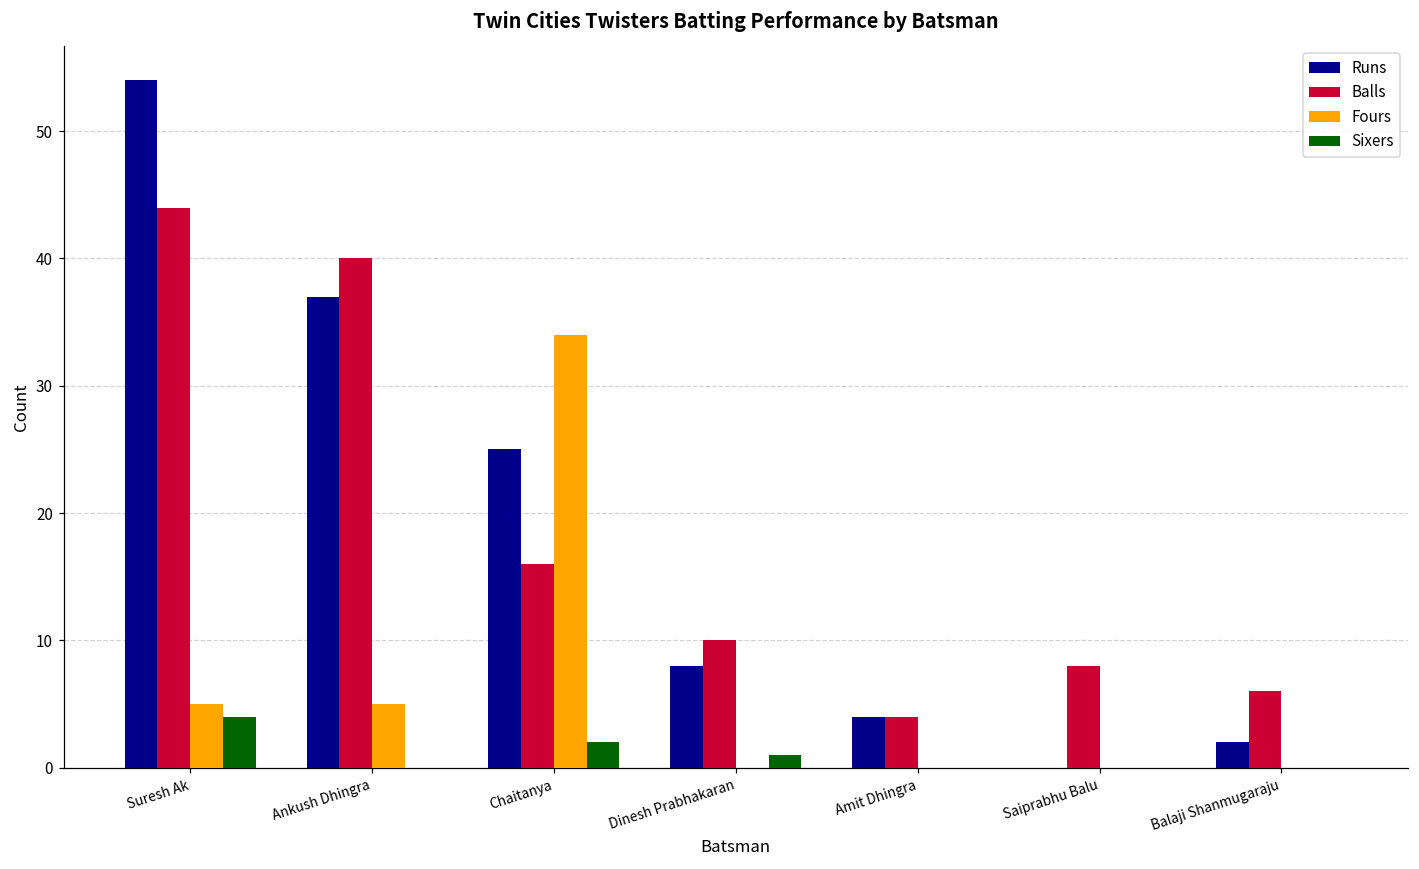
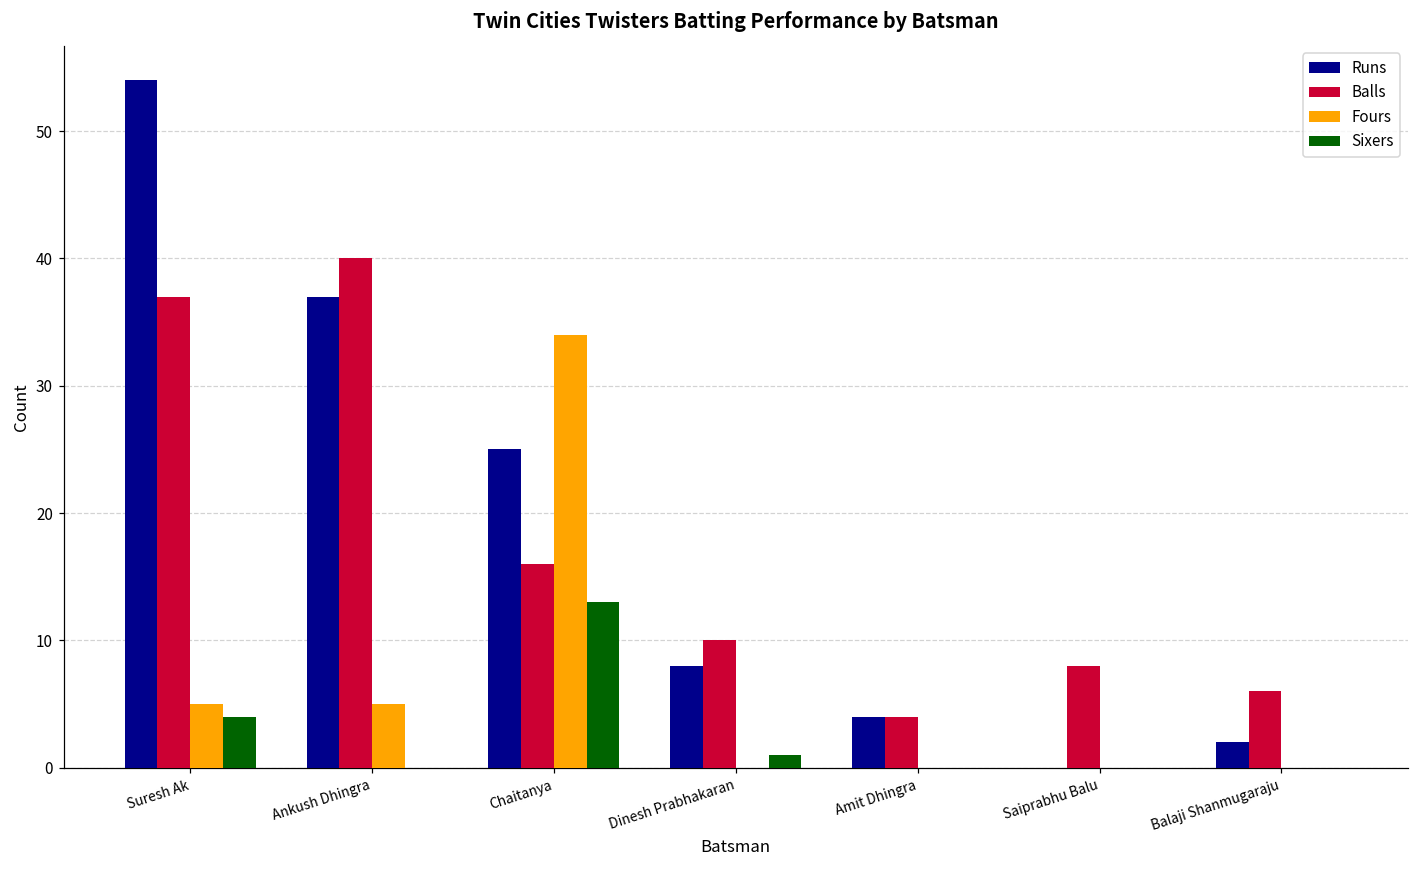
Balls, Suresh Ak: 44 -> 37
Sixers, Chaitanya: 2 -> 13
